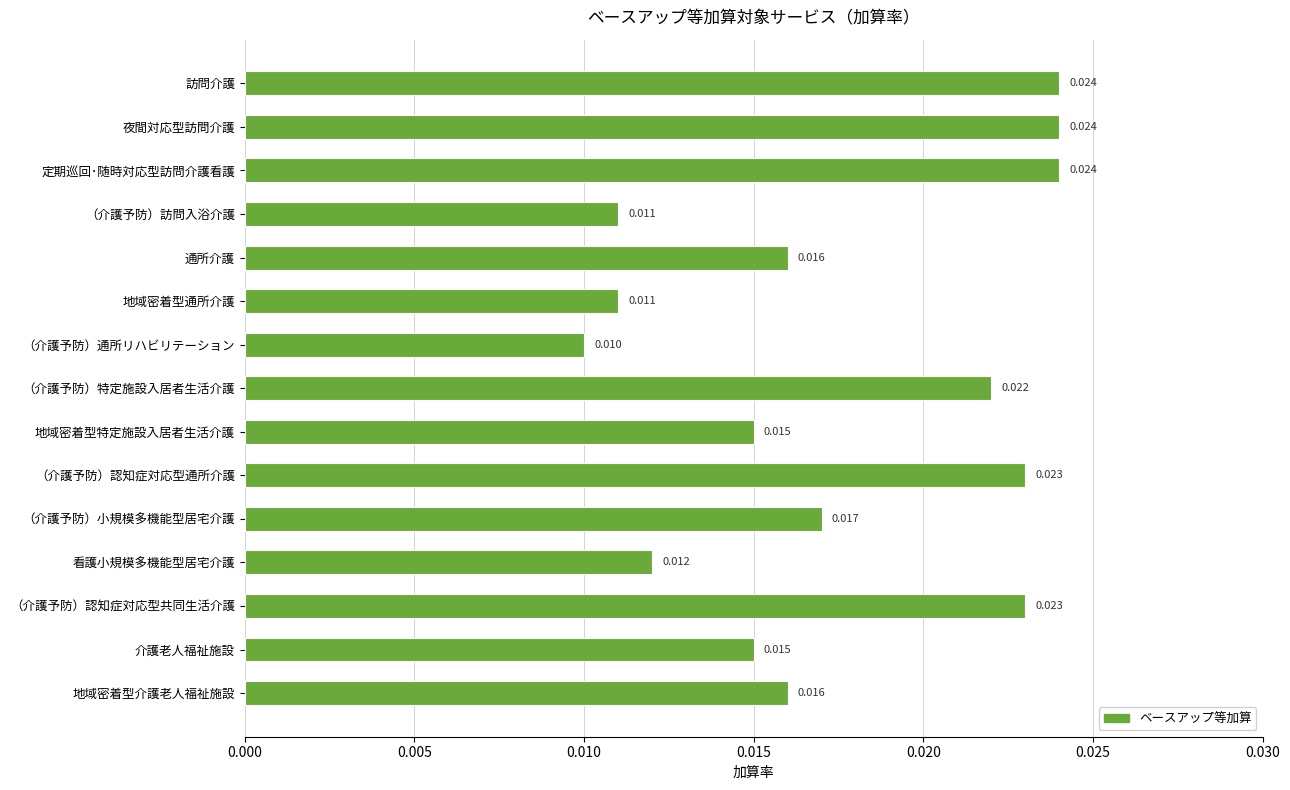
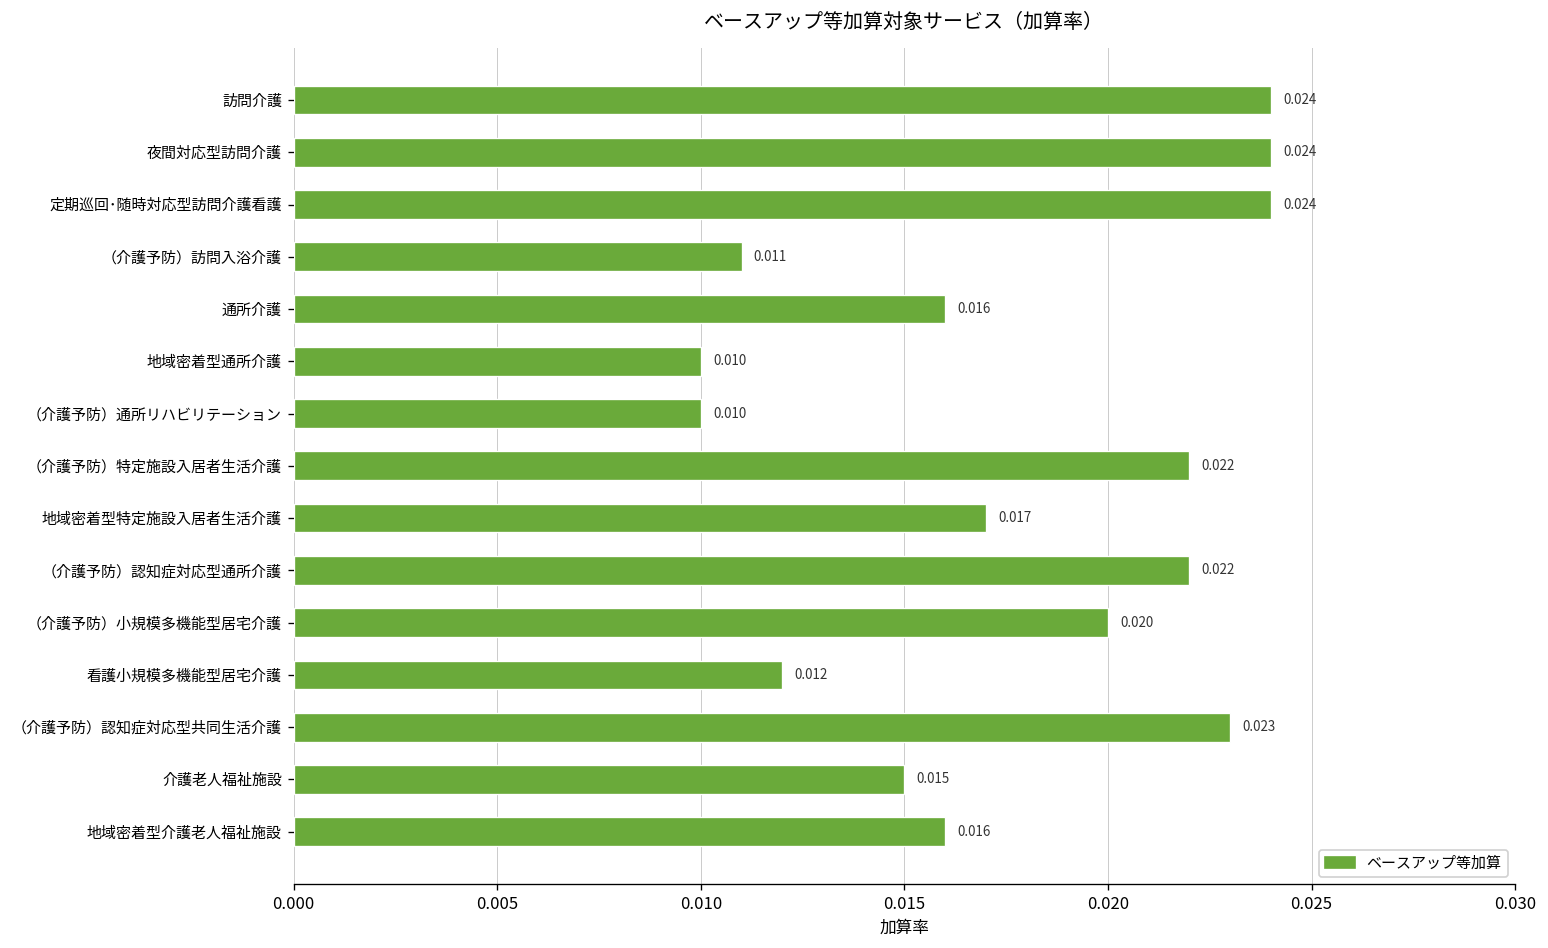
地域密着型通所介護: 0.011 -> 0.010
地域密着型特定施設入居者生活介護: 0.015 -> 0.017
（介護予防）認知症対応型通所介護: 0.023 -> 0.022
（介護予防）小規模多機能型居宅介護: 0.017 -> 0.020
